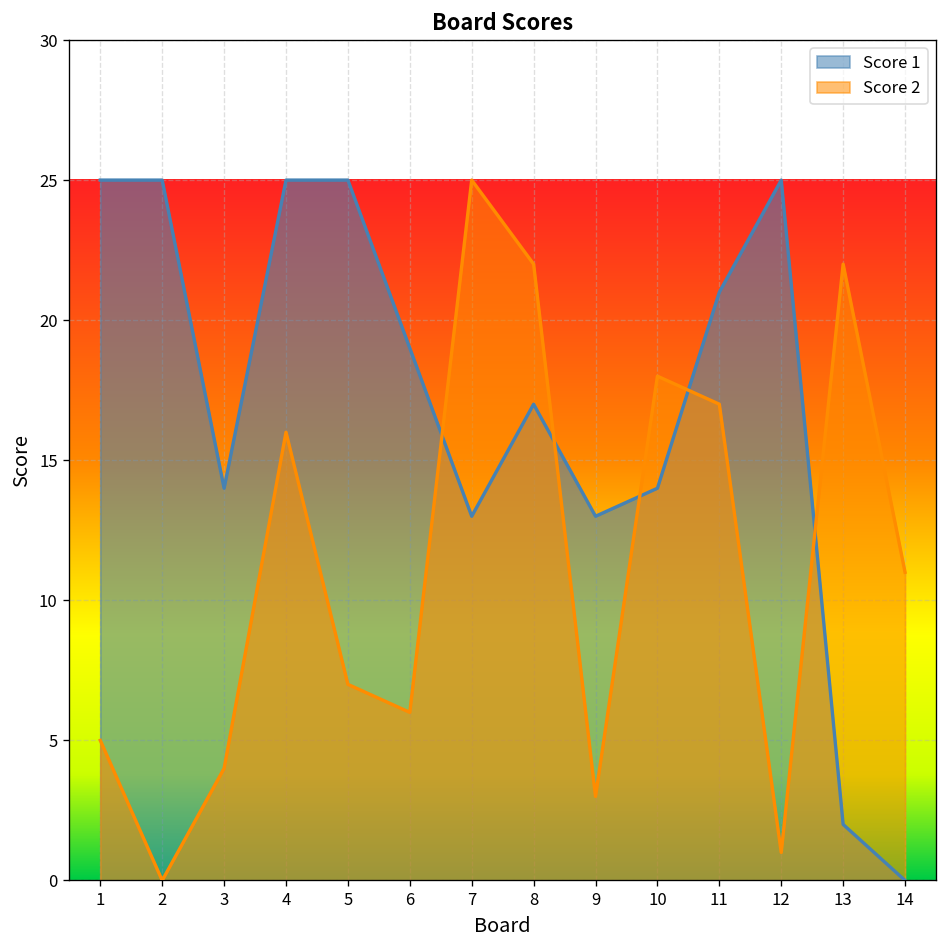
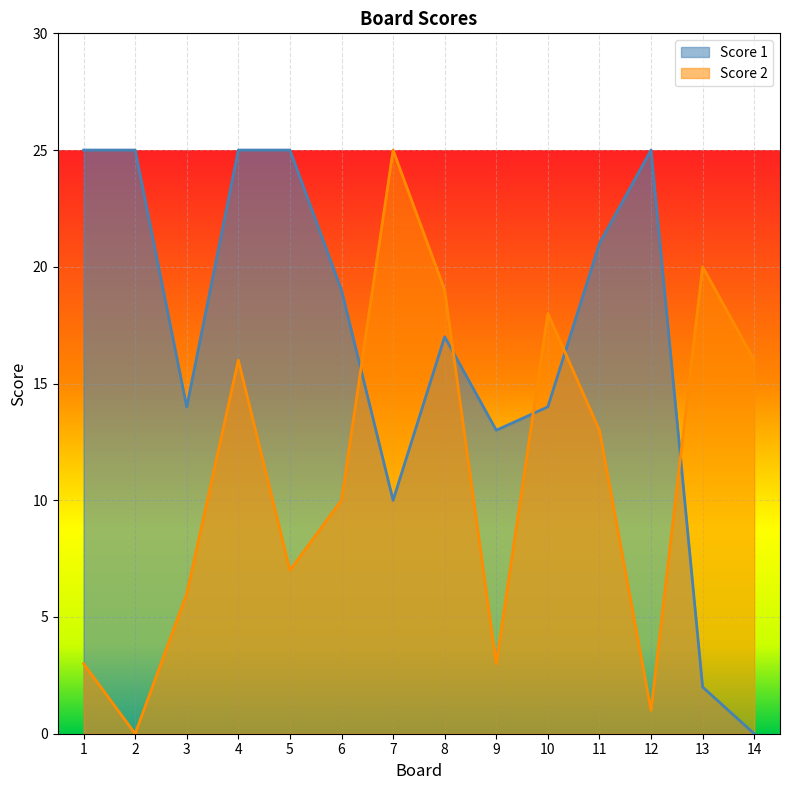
Score 2, 1: 5 -> 3
Score 2, 3: 4 -> 6
Score 2, 6: 6 -> 10
Score 1, 7: 13 -> 10
Score 2, 8: 22 -> 19
Score 2, 11: 17 -> 13
Score 2, 13: 22 -> 20
Score 2, 14: 11 -> 16
